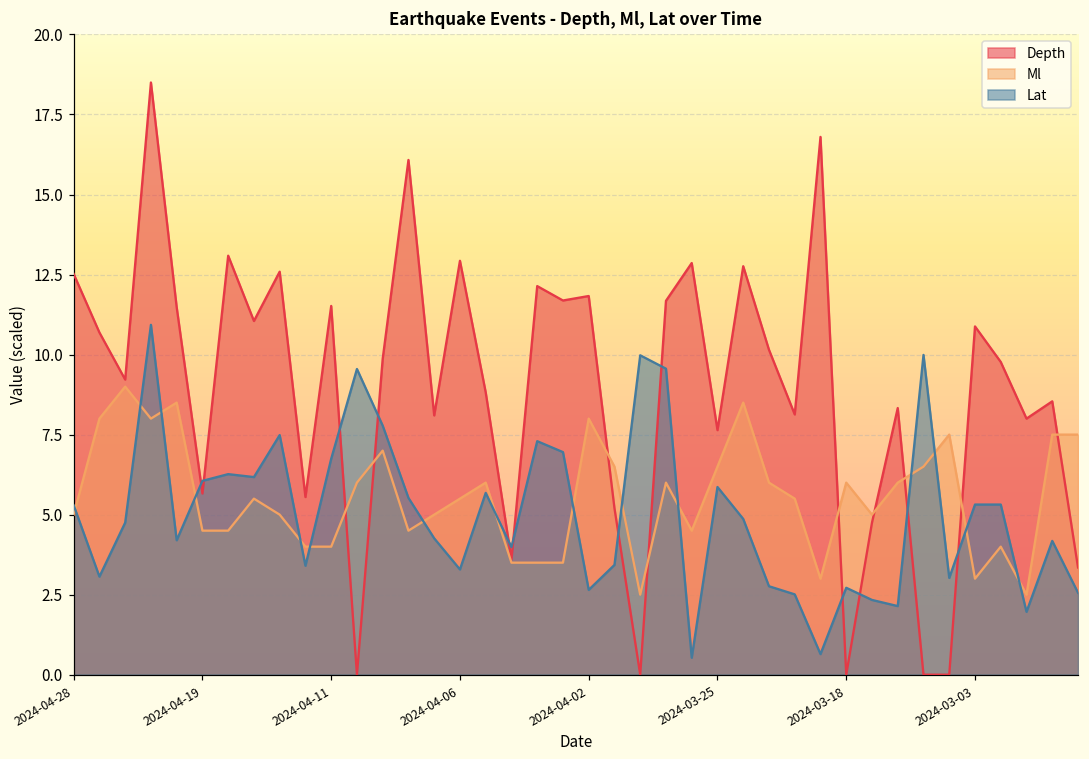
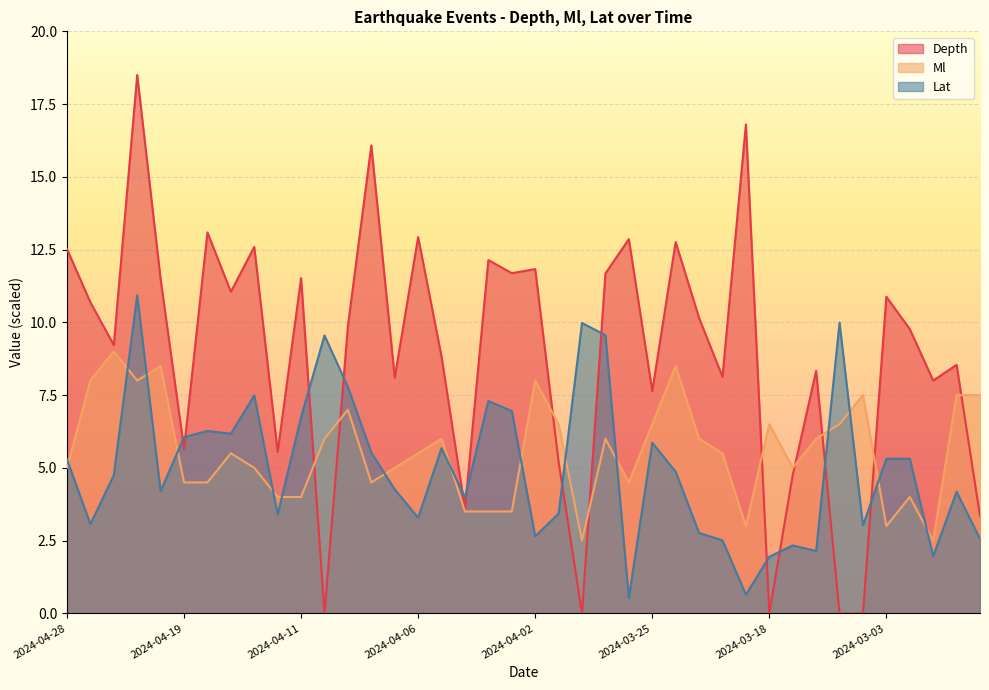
Ml, 2024-03-18: 6.0 -> 6.5
Lat, 2024-03-18: 2.7 -> 1.9
